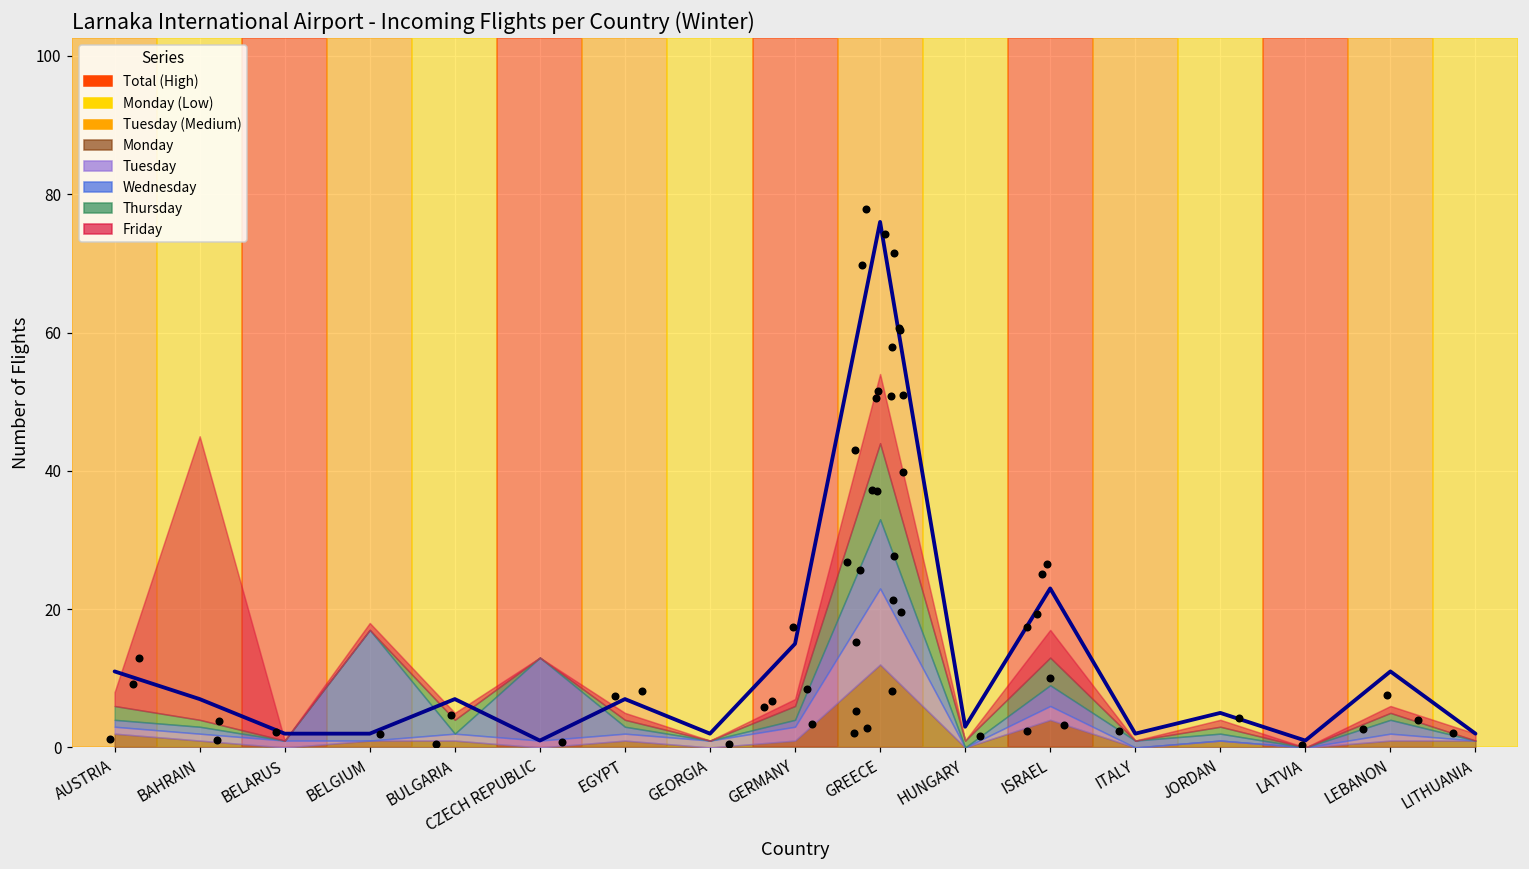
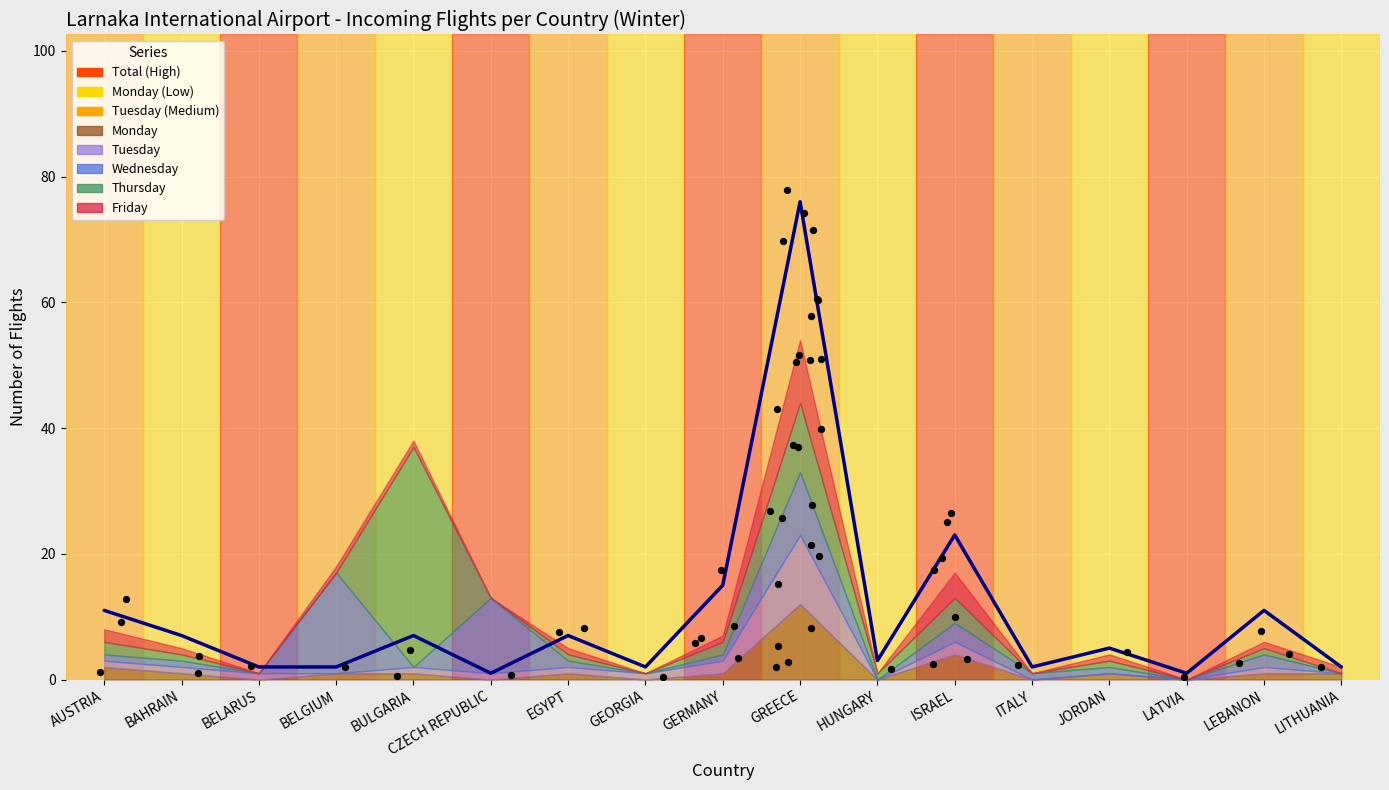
Friday, BAHRAIN: 41 -> 1
Thursday, BULGARIA: 2 -> 35
